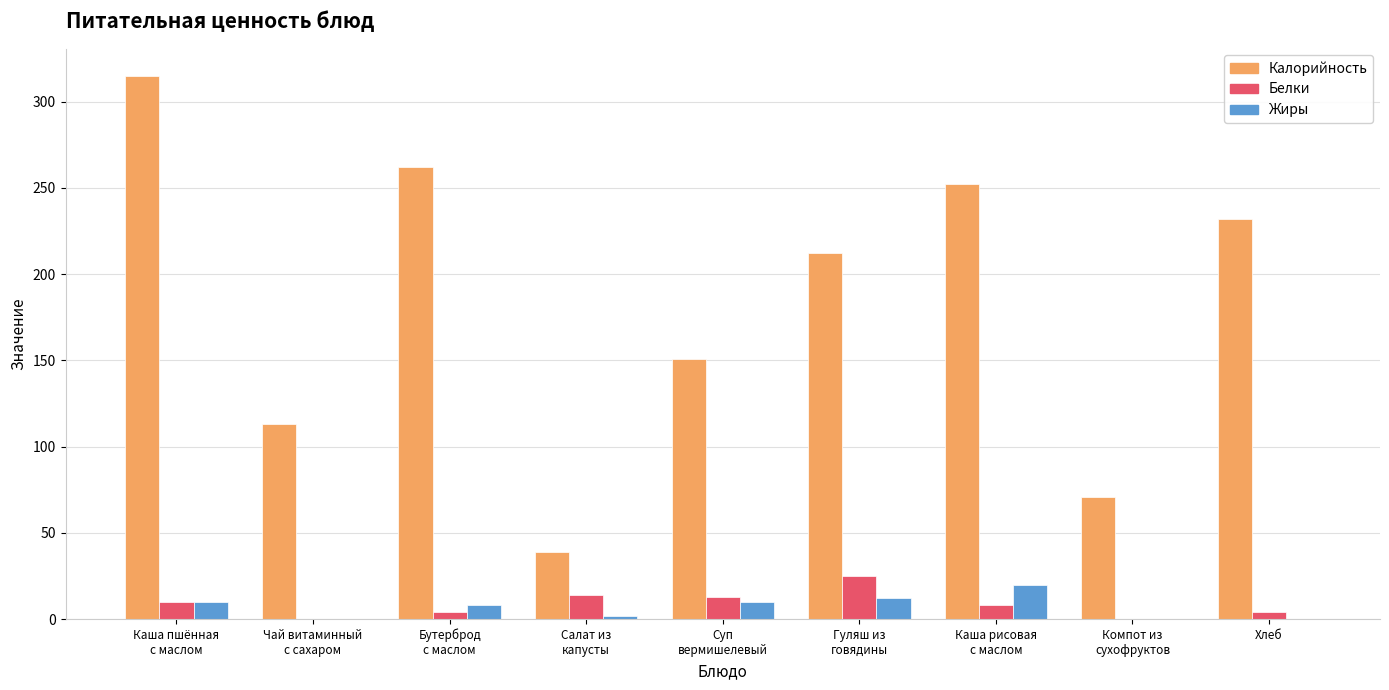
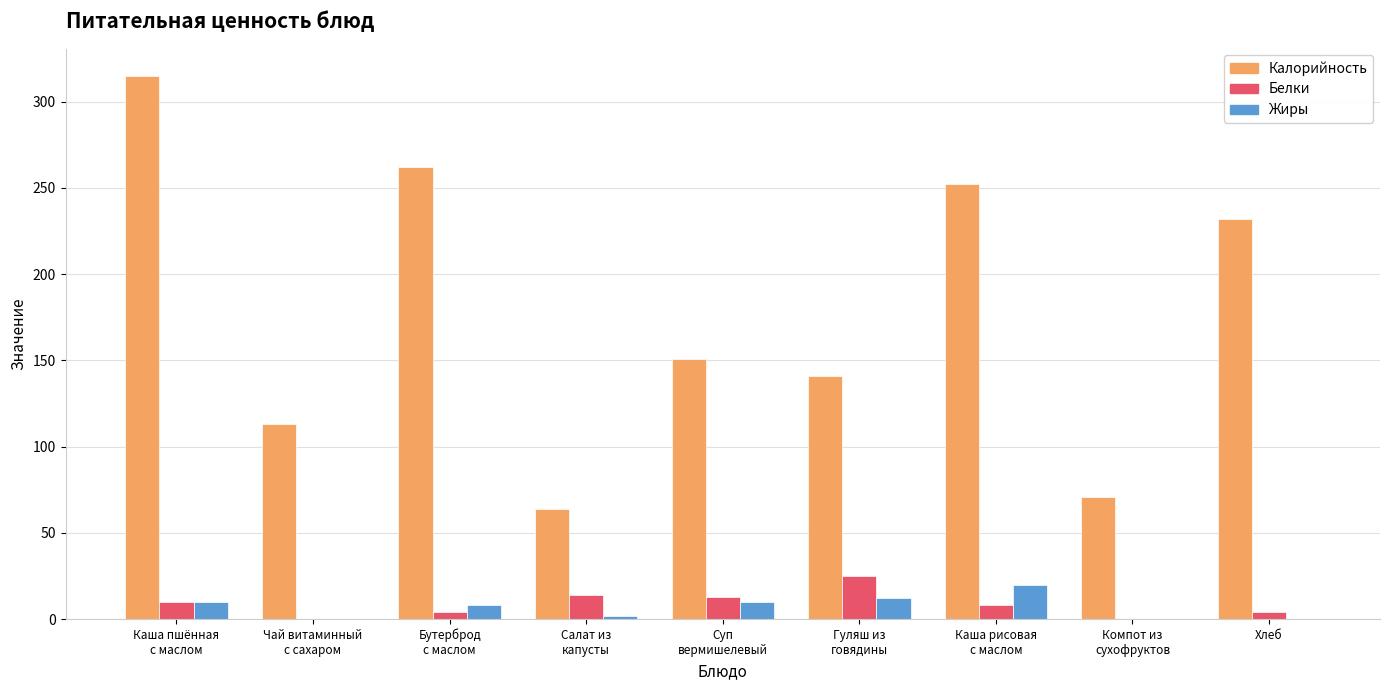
Калорийность, Салат из капусты: 39 -> 64
Калорийность, Гуляш из говядины: 212 -> 141
